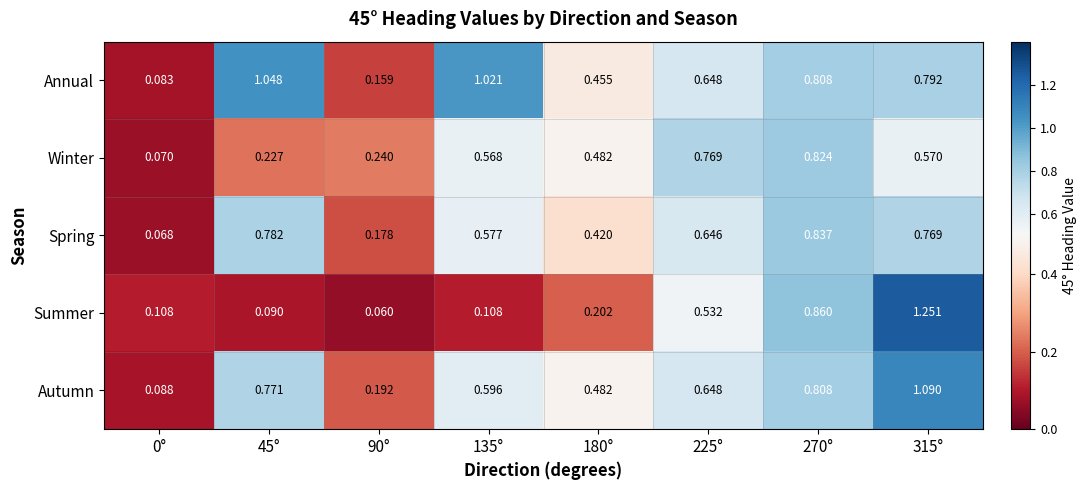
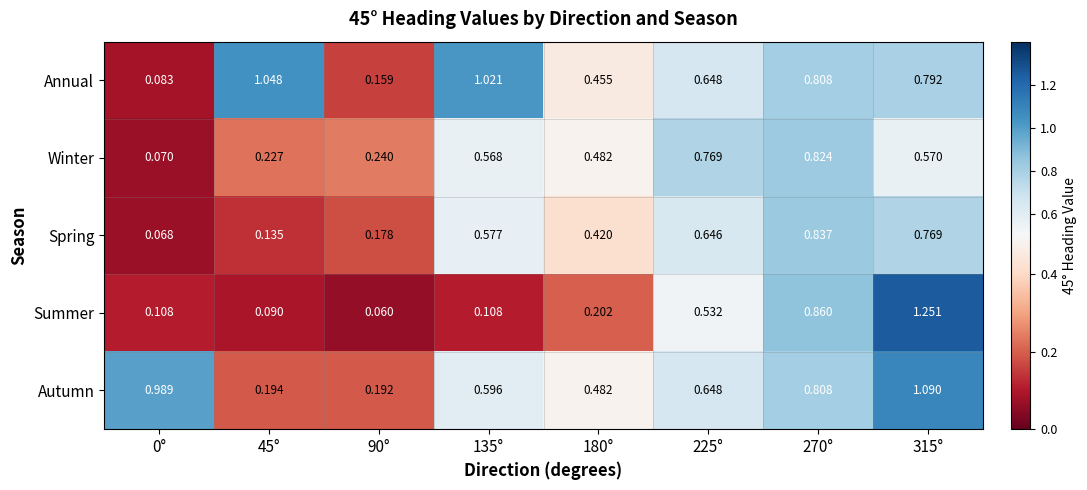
Spring, 45°: 0.782 -> 0.135
Autumn, 0°: 0.088 -> 0.989
Autumn, 45°: 0.771 -> 0.194
